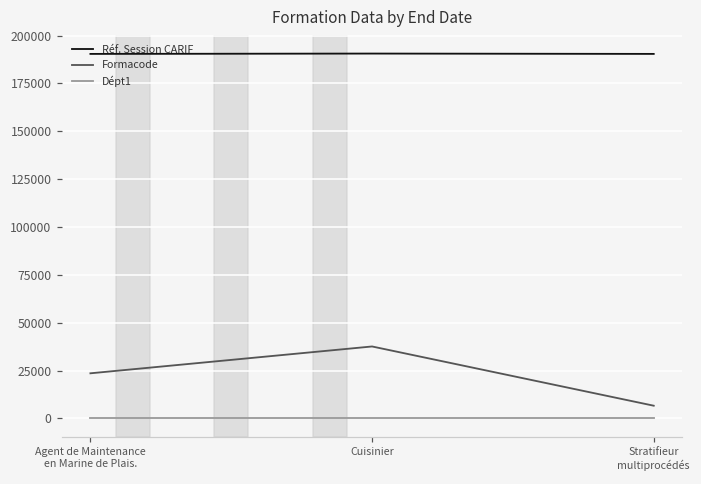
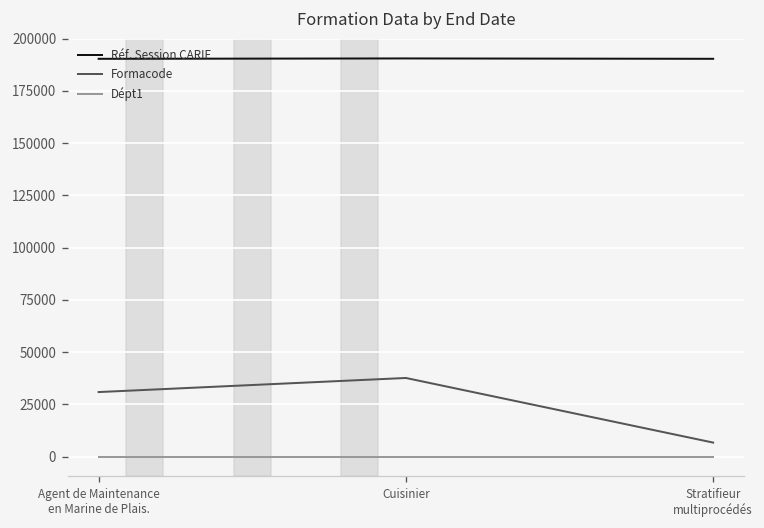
Formacode, Agent de Maintenance en Marine de Plais.: 24000 -> 31000
